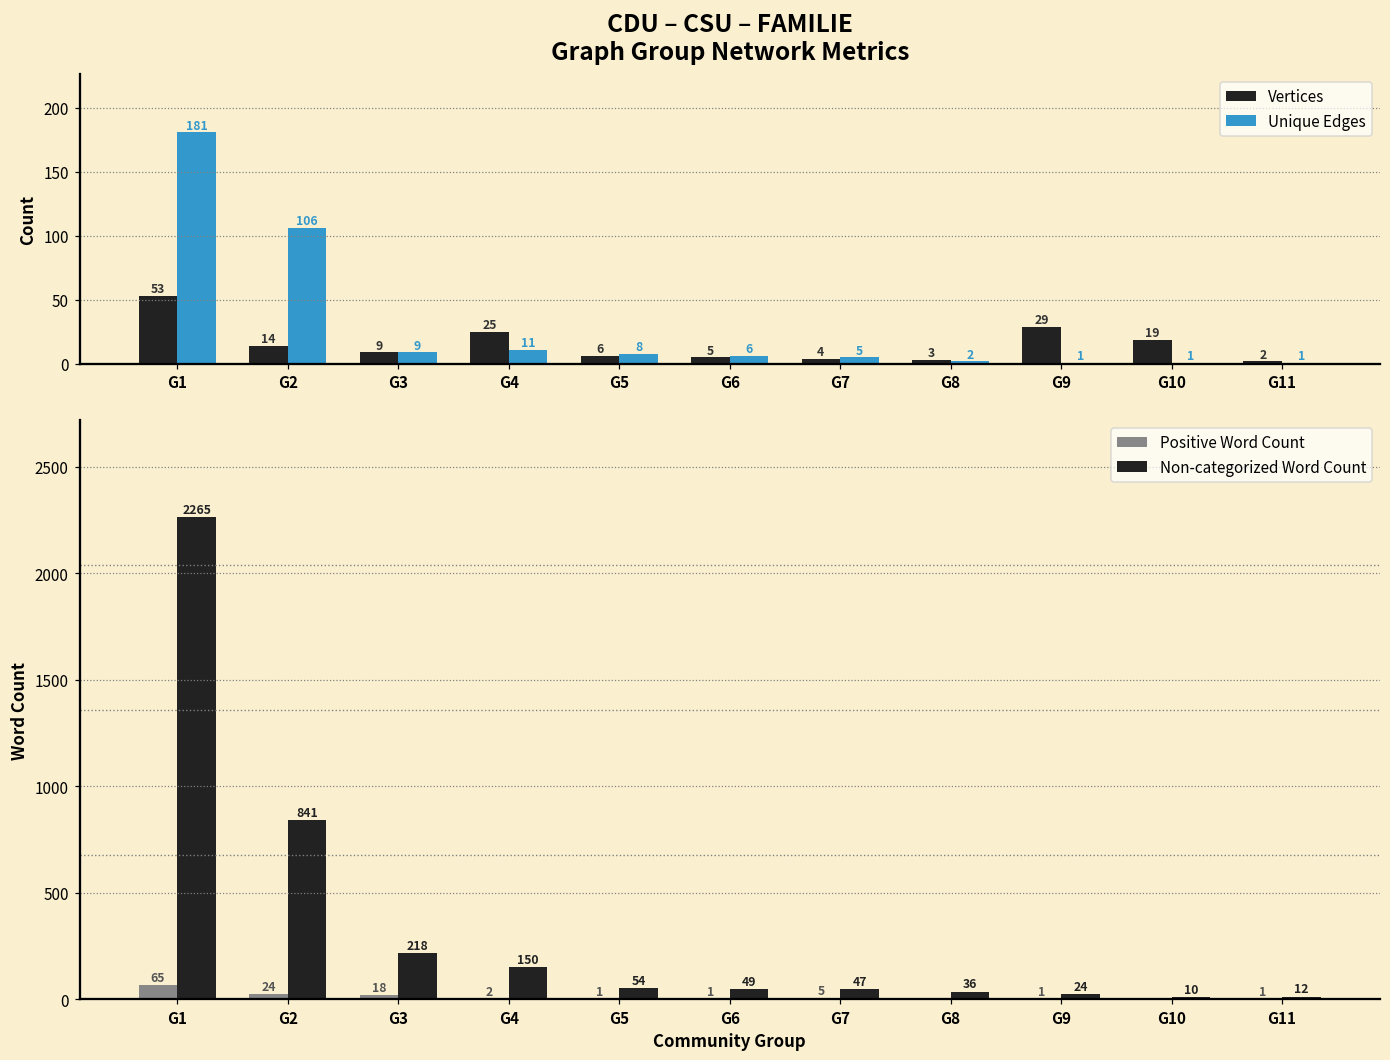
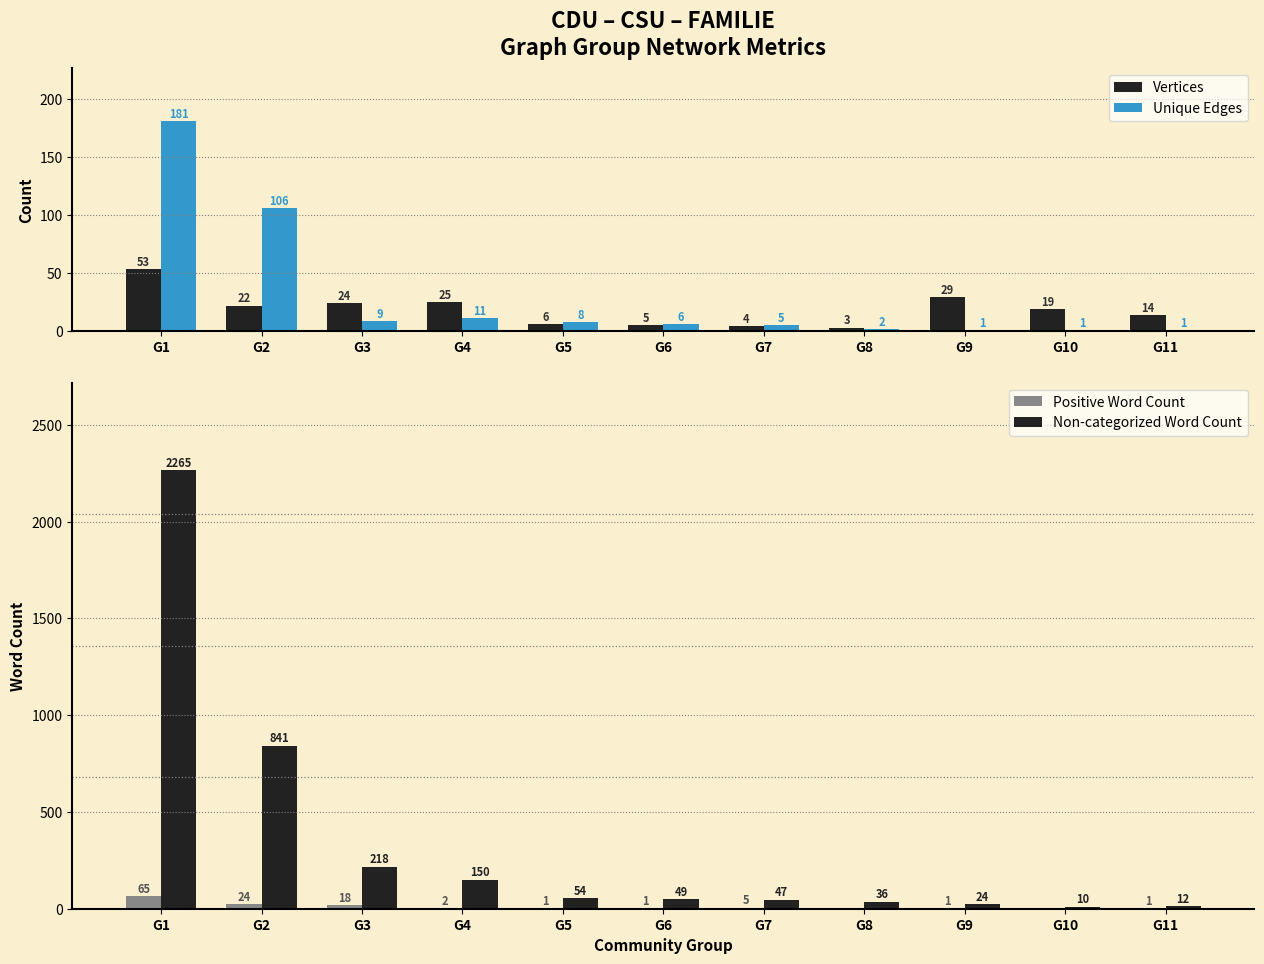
CDU – CSU – FAMILIE Graph Group Network Metrics, Vertices, G2: 14 -> 22
CDU – CSU – FAMILIE Graph Group Network Metrics, Vertices, G3: 9 -> 24
CDU – CSU – FAMILIE Graph Group Network Metrics, Vertices, G11: 2 -> 14
